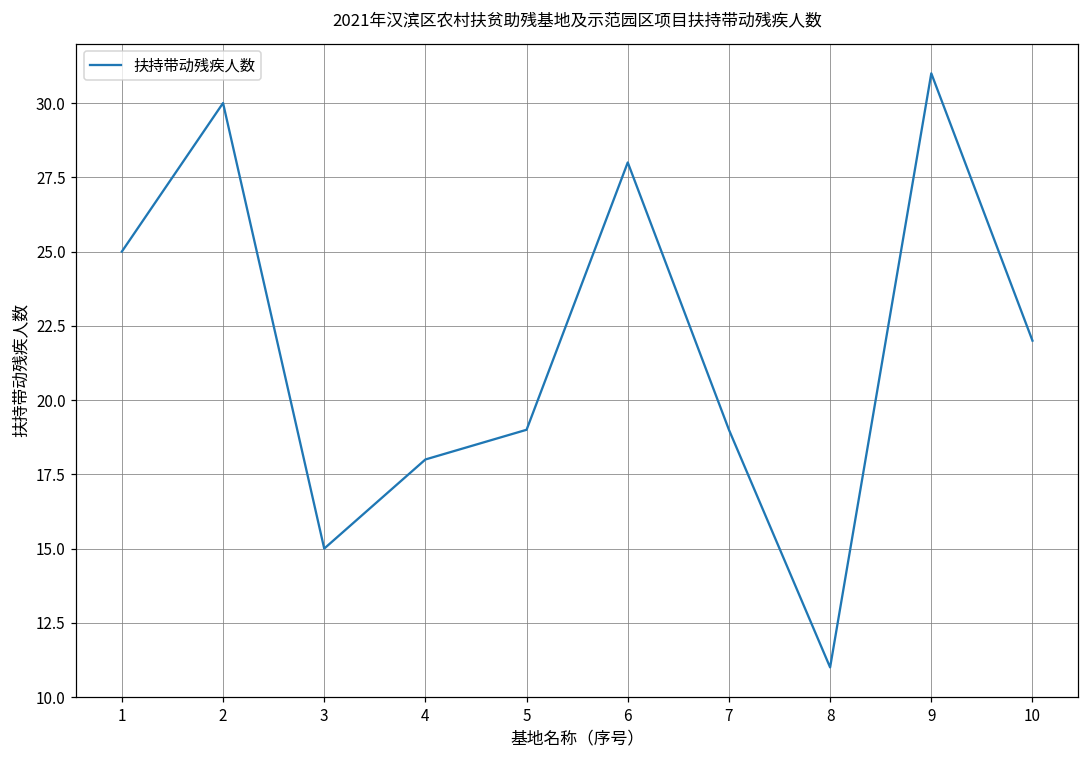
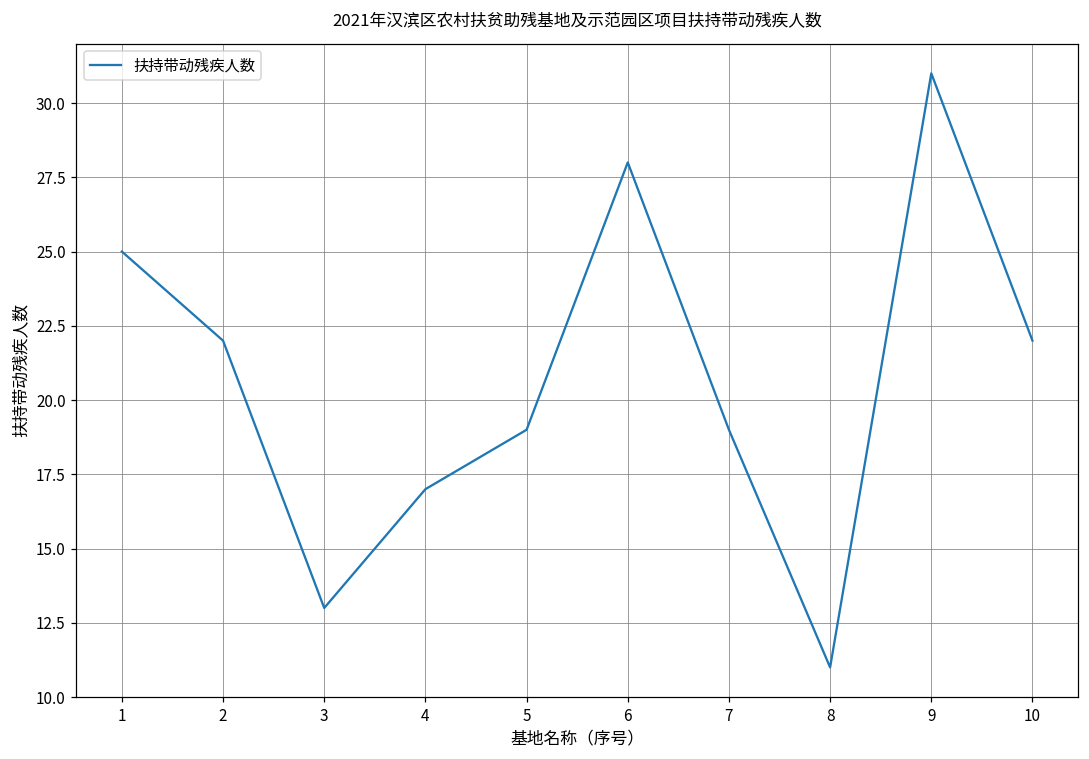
2: 30 -> 22
3: 15 -> 13
4: 18 -> 17
